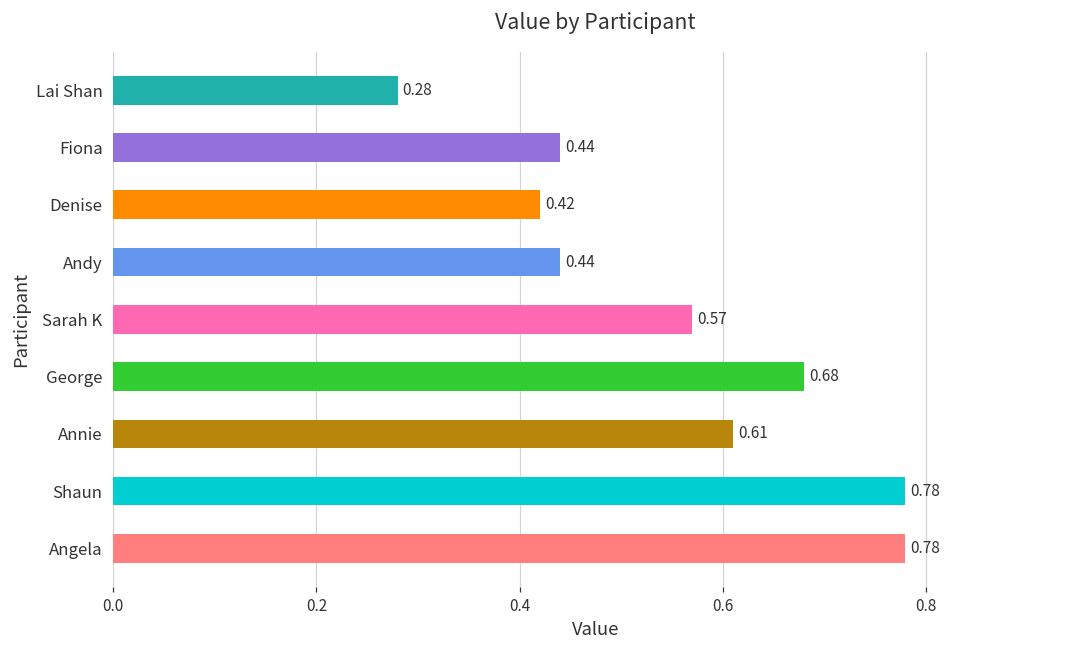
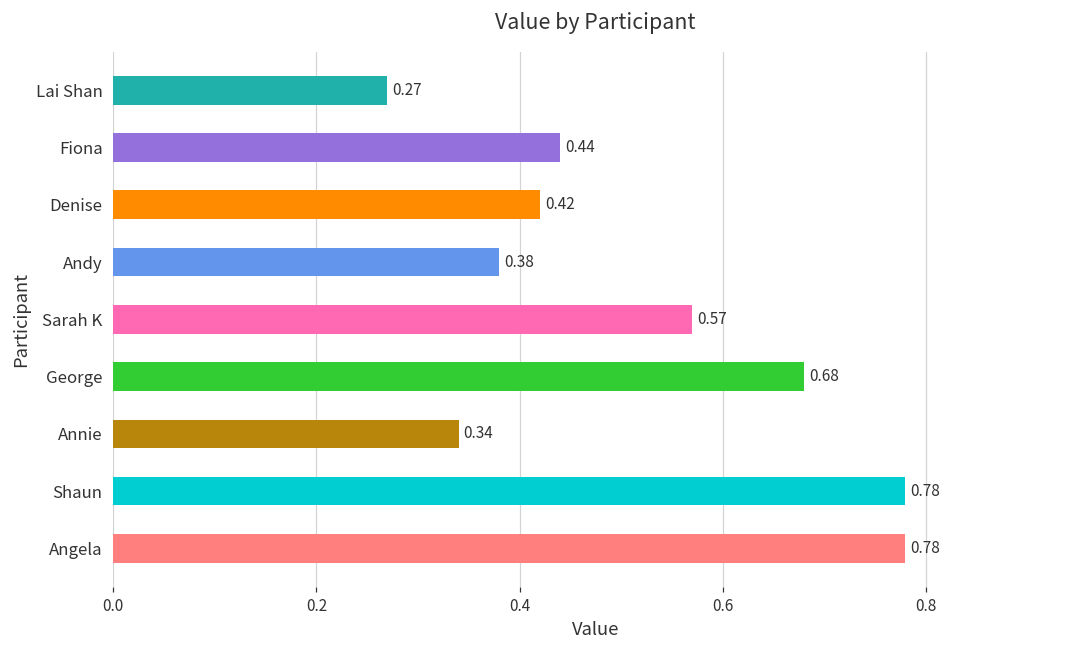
Lai Shan: 0.28 -> 0.27
Andy: 0.44 -> 0.38
Annie: 0.61 -> 0.34
